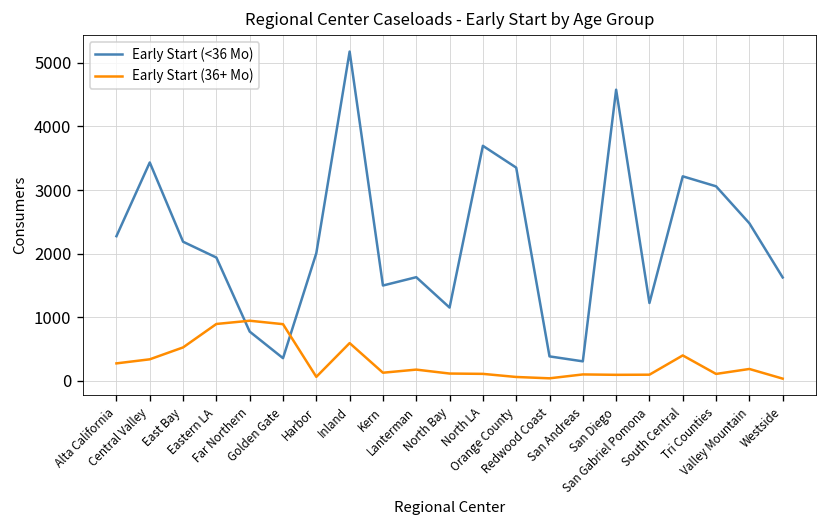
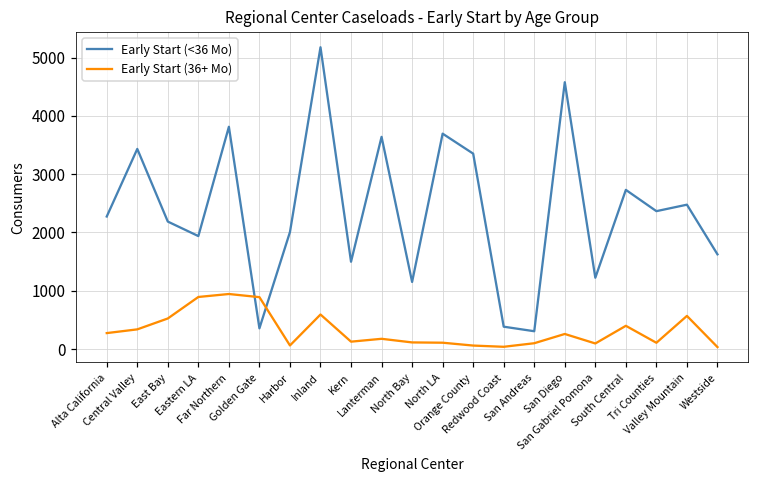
Early Start (<36 Mo), Far Northern: 800 -> 3800
Early Start (<36 Mo), Lanterman: 1600 -> 3600
Early Start (36+ Mo), San Diego: 100 -> 300
Early Start (<36 Mo), South Central: 3200 -> 2700
Early Start (<36 Mo), Tri Counties: 3100 -> 2400
Early Start (36+ Mo), Valley Mountain: 200 -> 600
